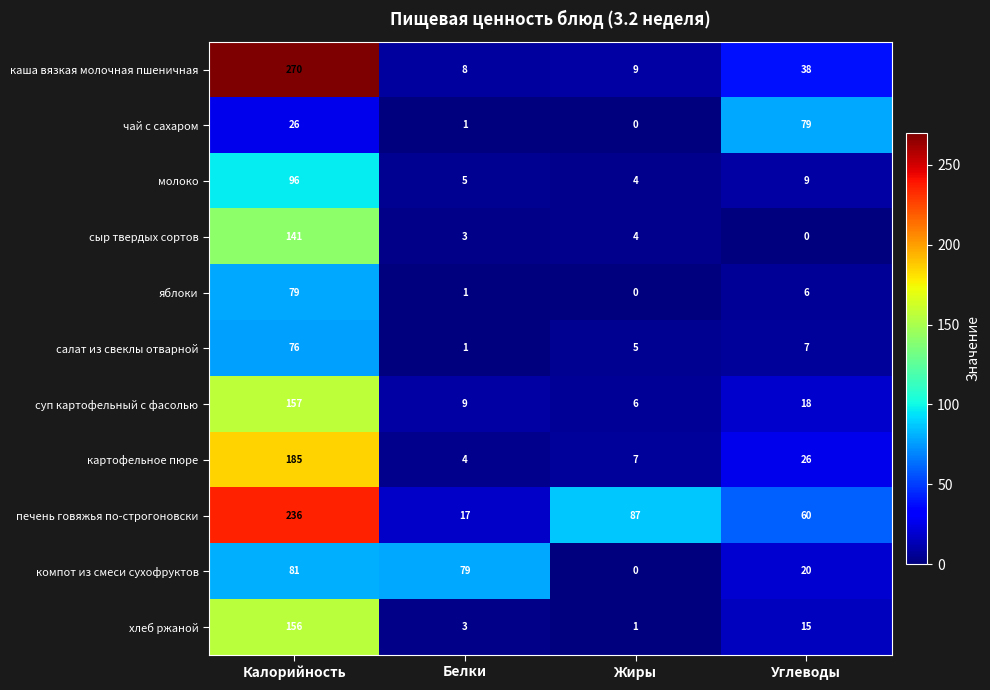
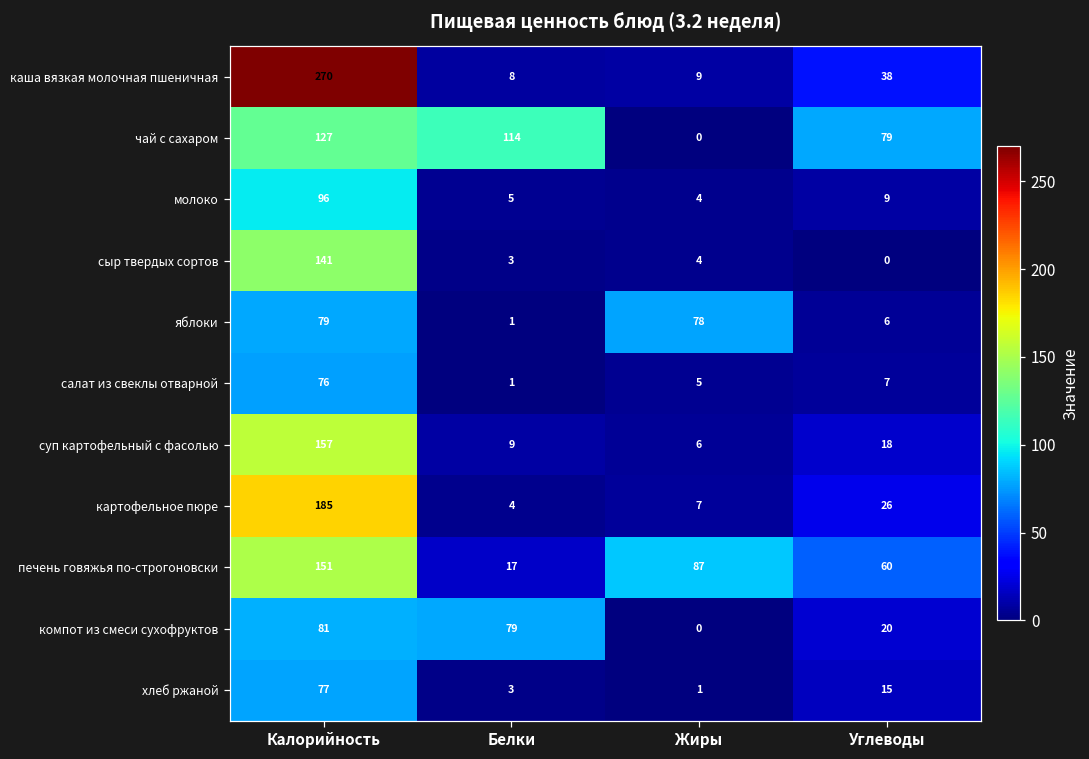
чай с сахаром, Калорийность: 26 -> 127
чай с сахаром, Белки: 1 -> 114
яблоки, Жиры: 0 -> 78
печень говяжья по-строгоновски, Калорийность: 236 -> 151
хлеб ржаной, Калорийность: 156 -> 77
